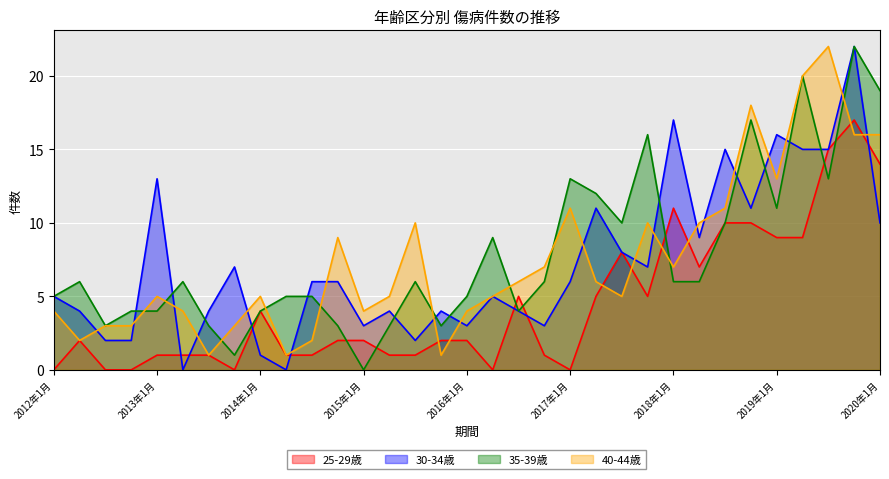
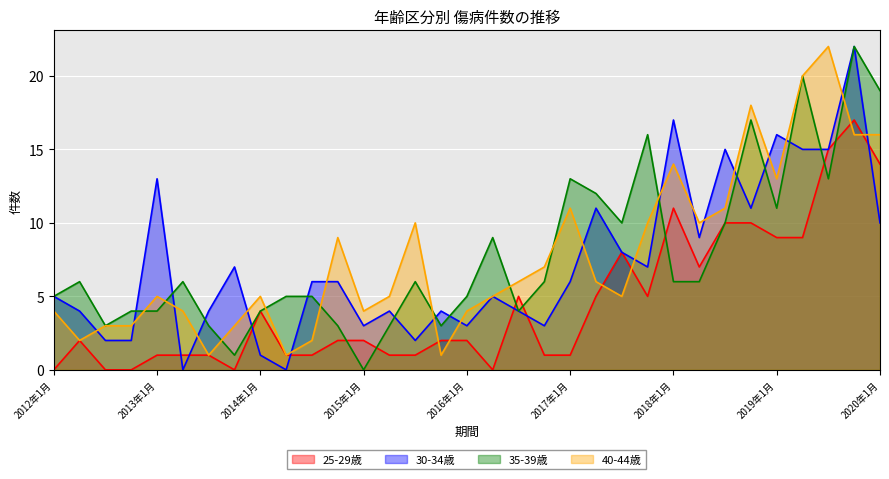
25-29歳, 2017年1月: 0 -> 1
40-44歳, 2018年1月: 7 -> 14
